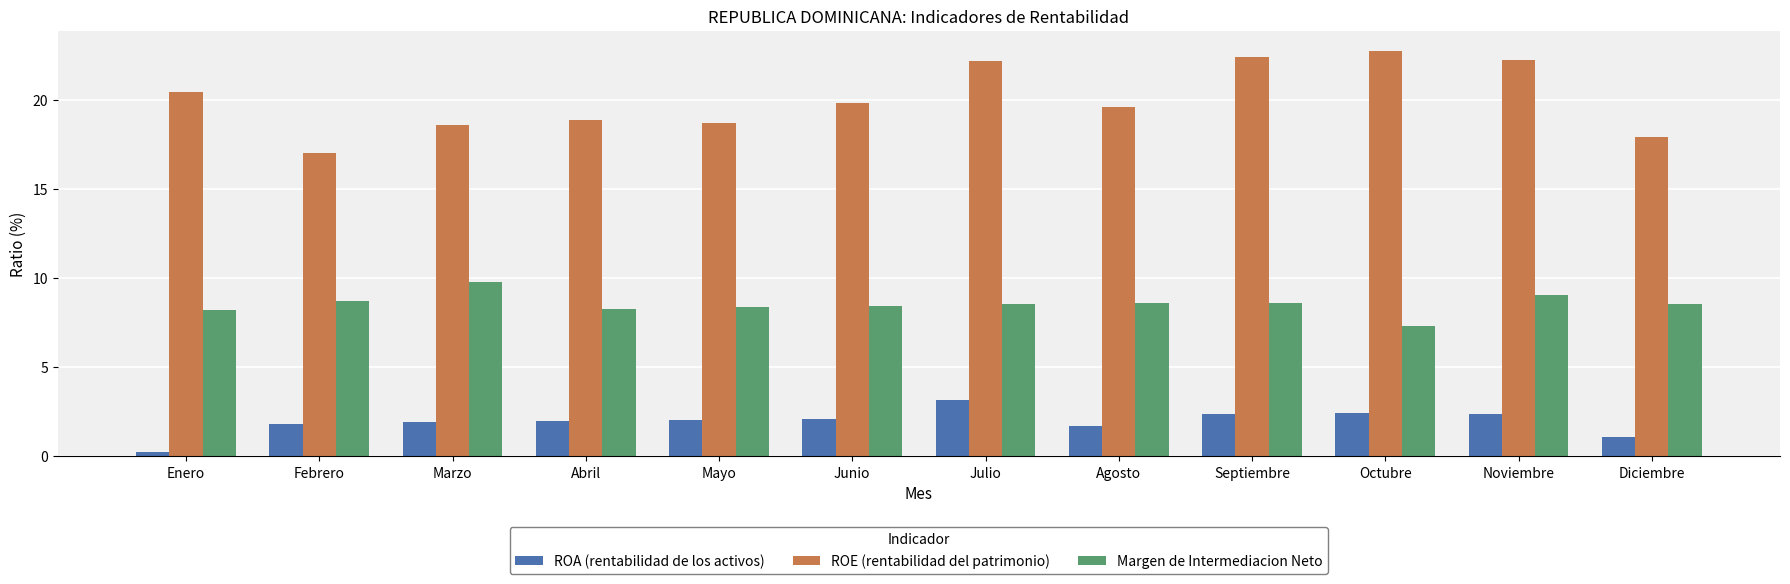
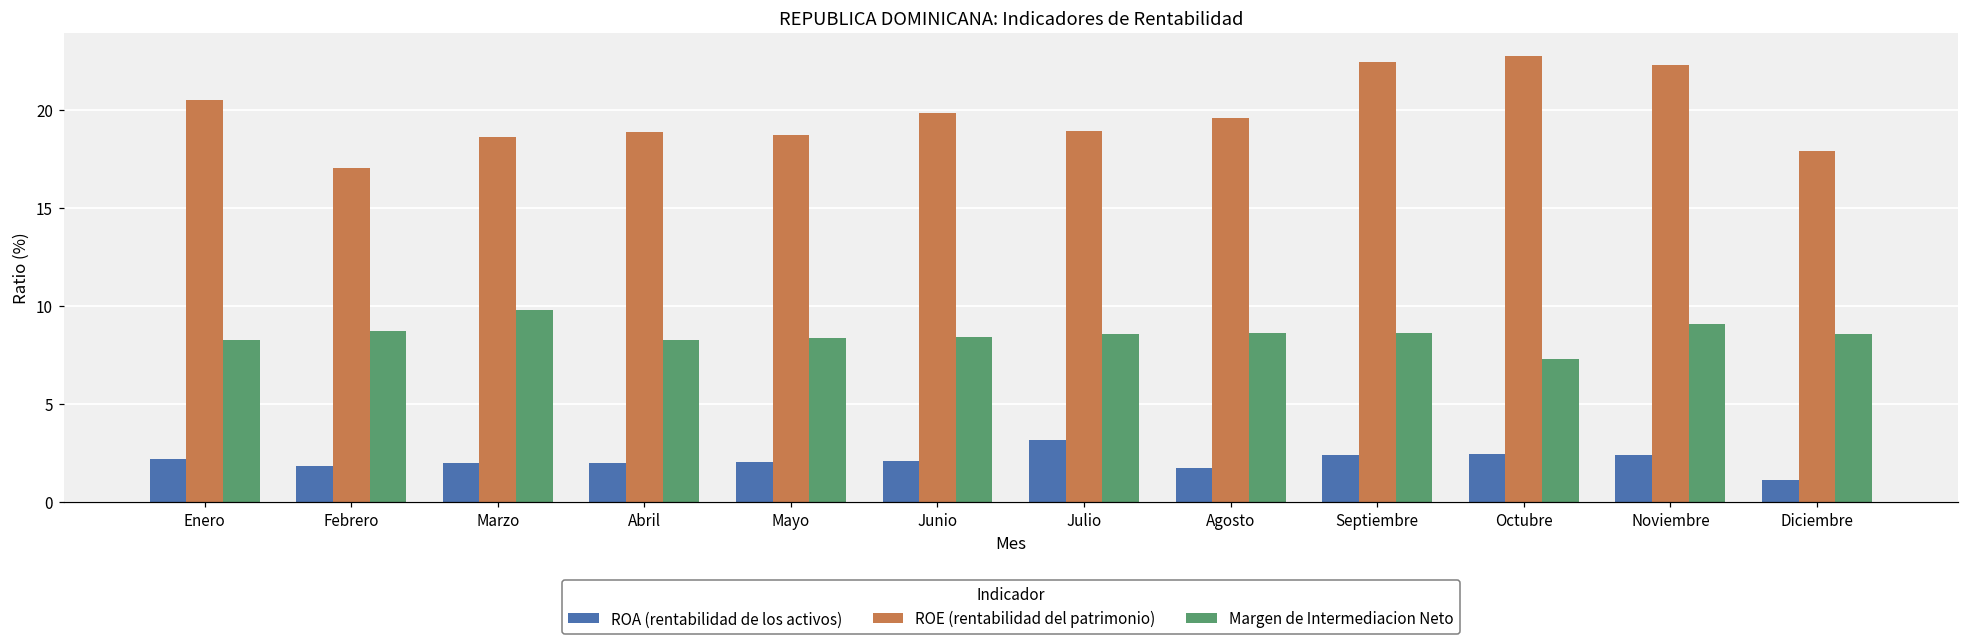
ROA (rentabilidad de los activos), Enero: 0.3 -> 2.2
ROE (rentabilidad del patrimonio), Julio: 22.2 -> 18.9
